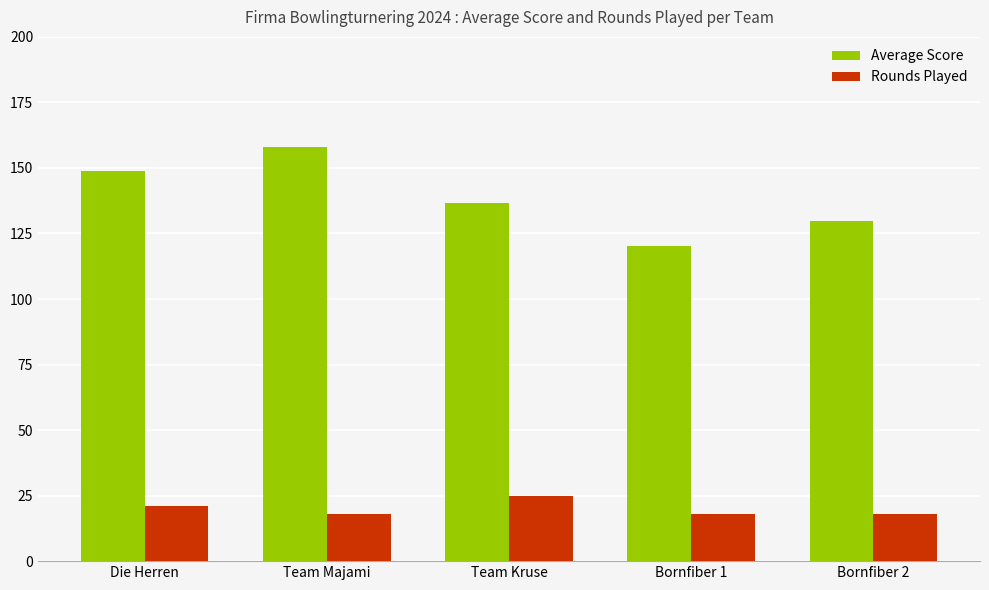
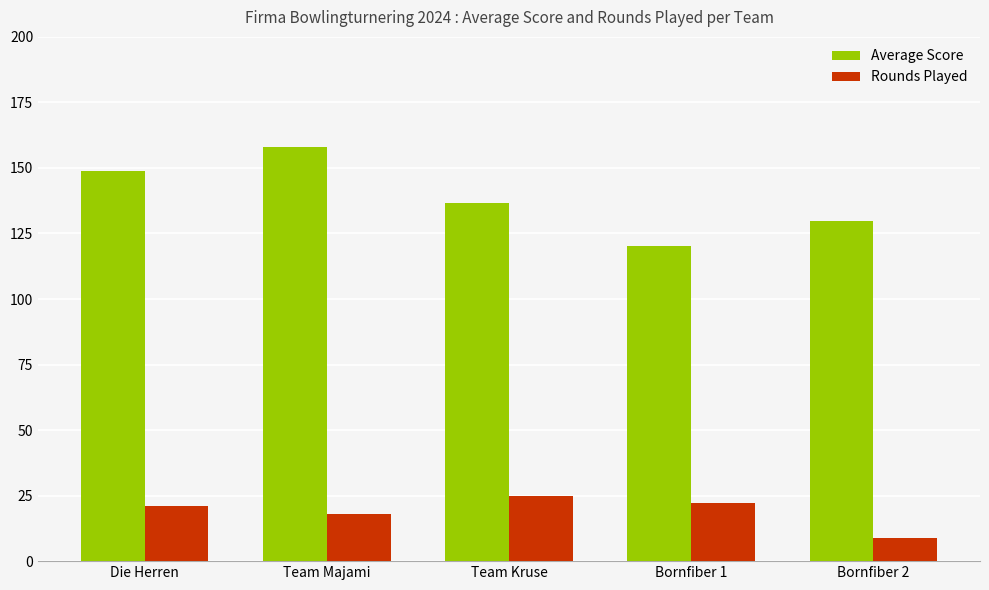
Rounds Played, Bornfiber 1: 18 -> 22
Rounds Played, Bornfiber 2: 18 -> 9
